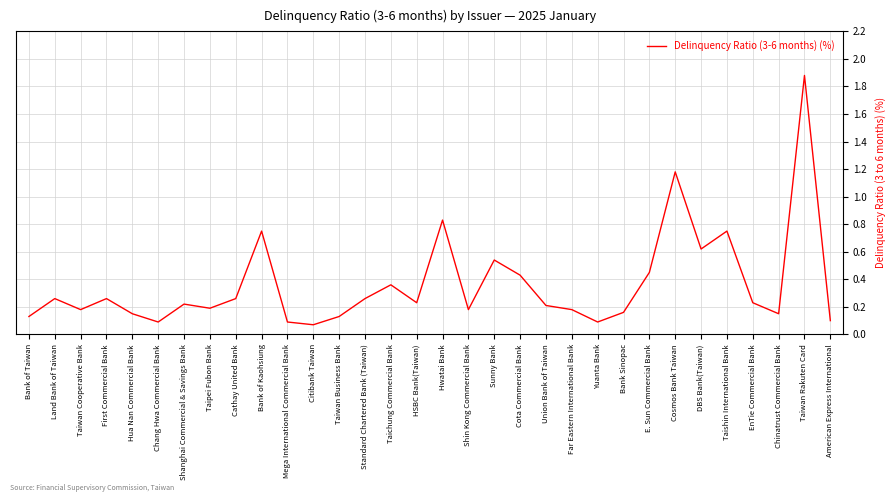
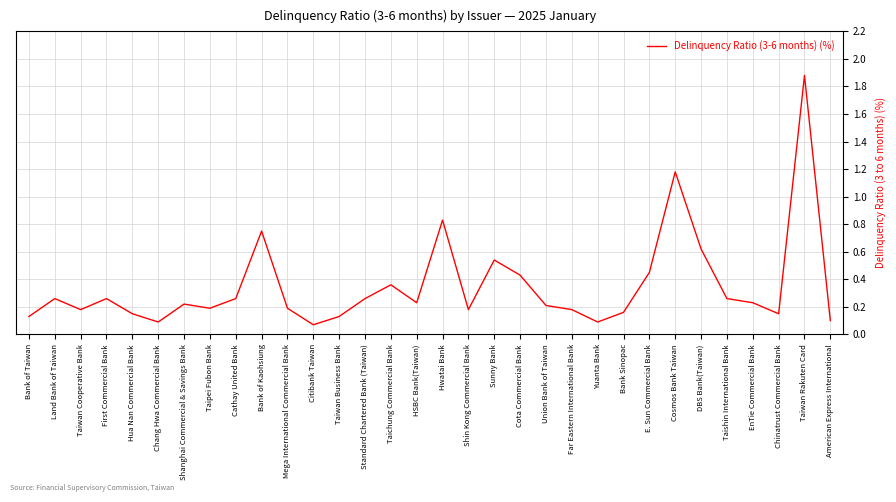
Mega International Commercial Bank: 0.09 -> 0.19
Taishin International Bank: 0.75 -> 0.26
